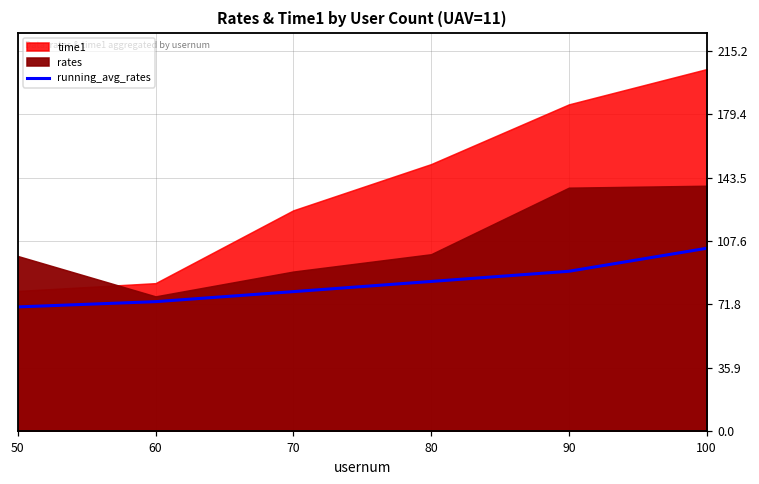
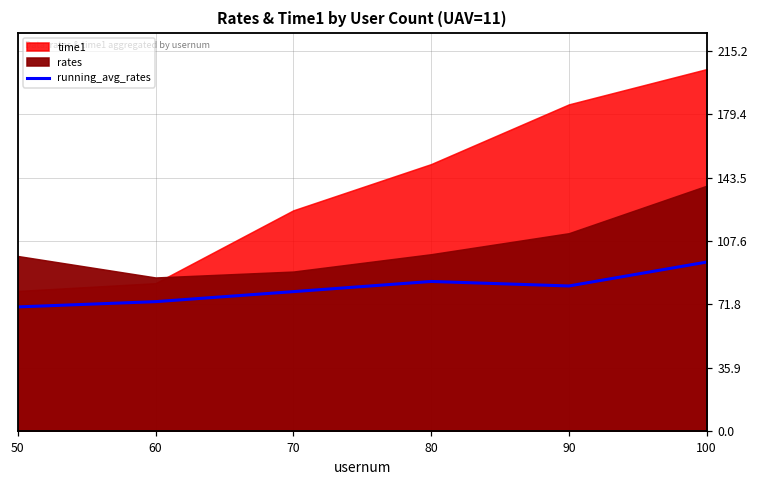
rates, 60: 76 -> 87
running_avg_rates, 90: 90 -> 82
rates, 90: 138 -> 112
running_avg_rates, 100: 103 -> 96
